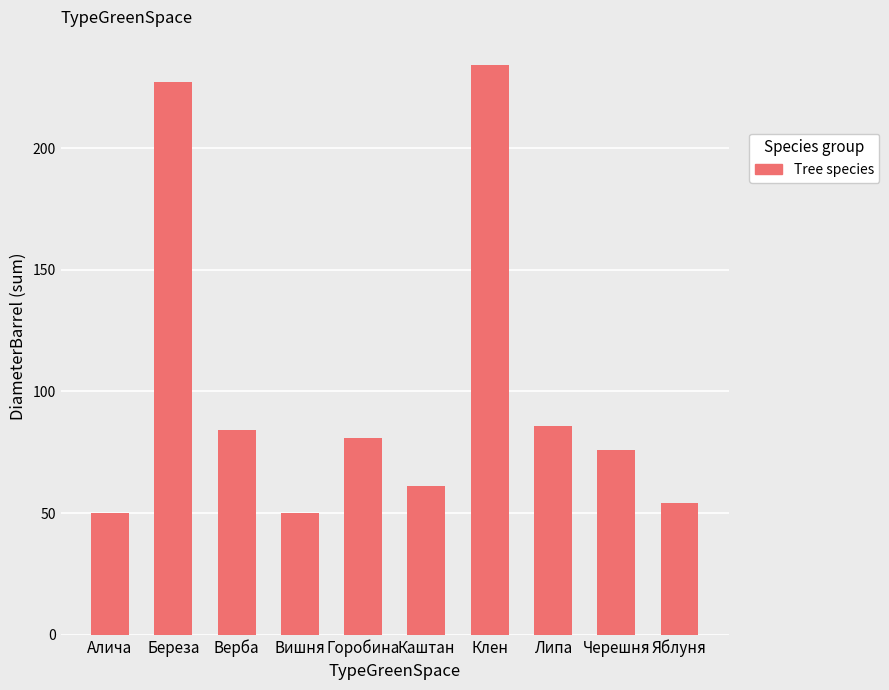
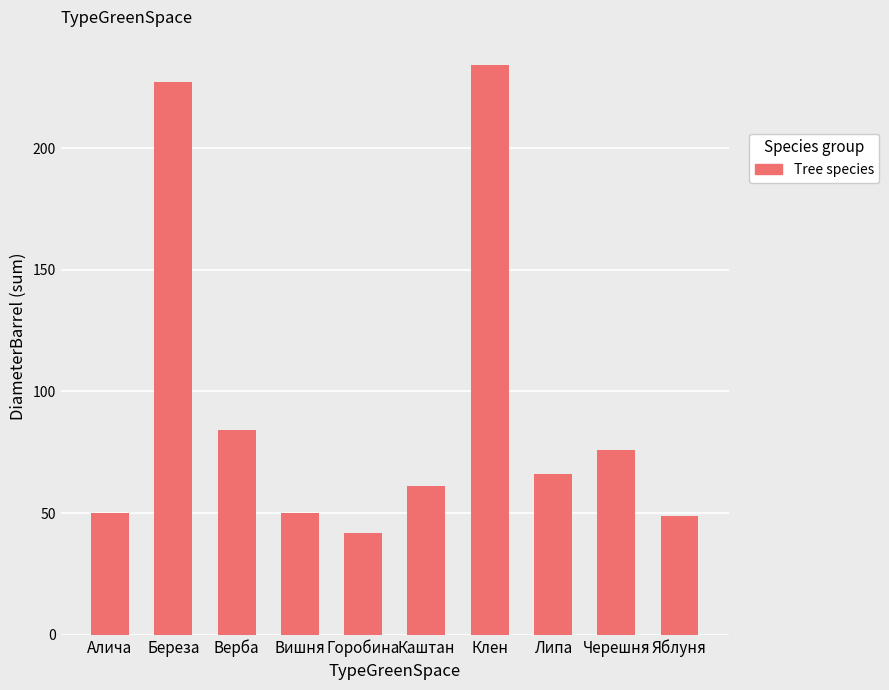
Горобина: 81 -> 42
Липа: 86 -> 66
Яблуня: 54 -> 49
